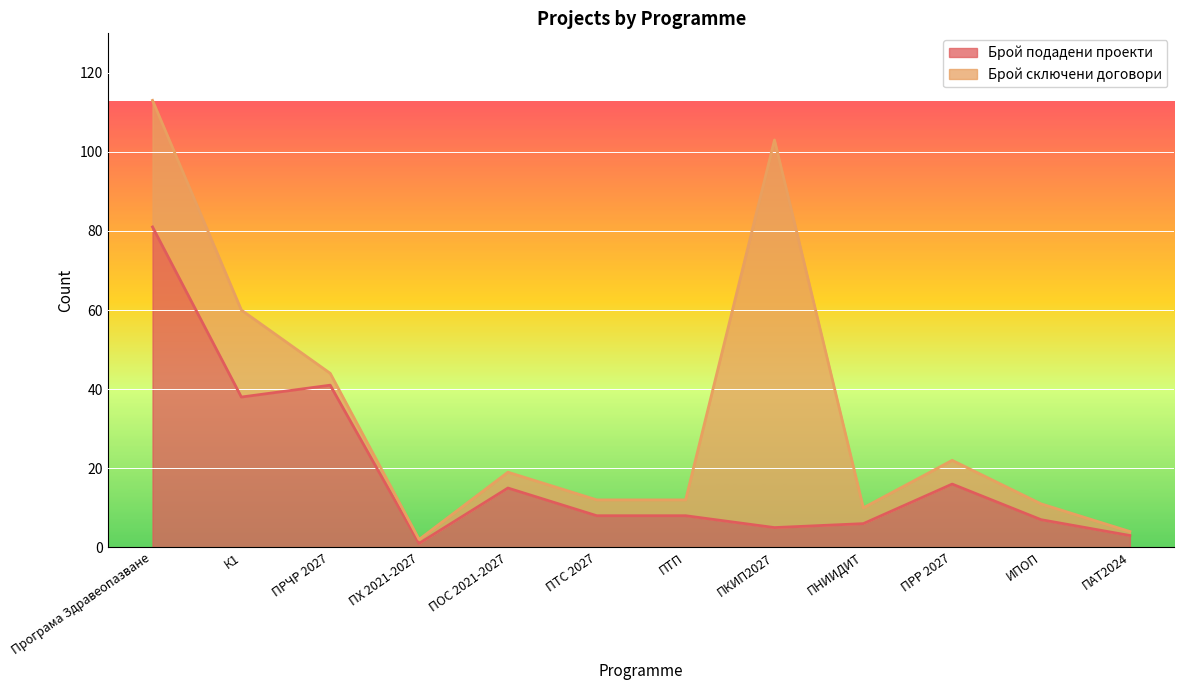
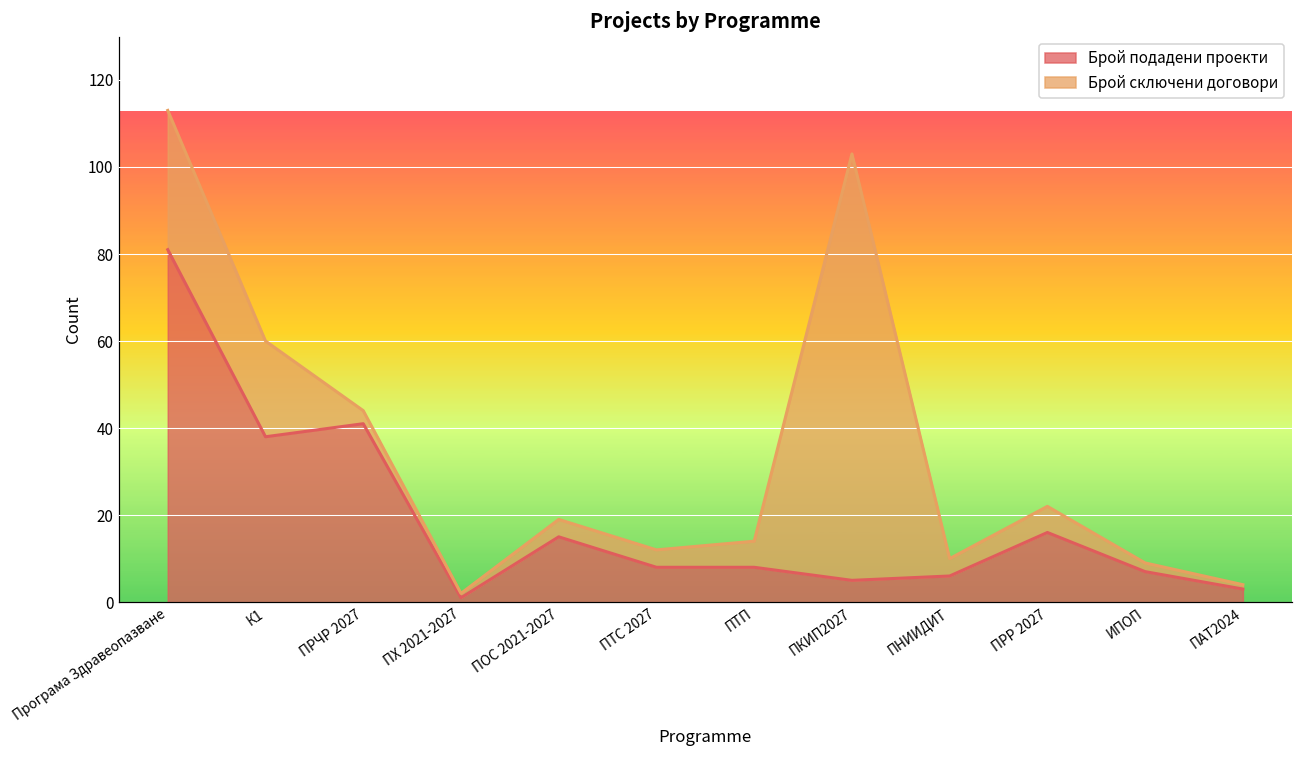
Брой сключени договори, ПТП: 4 -> 6
Брой сключени договори, ИПОП: 4 -> 2
